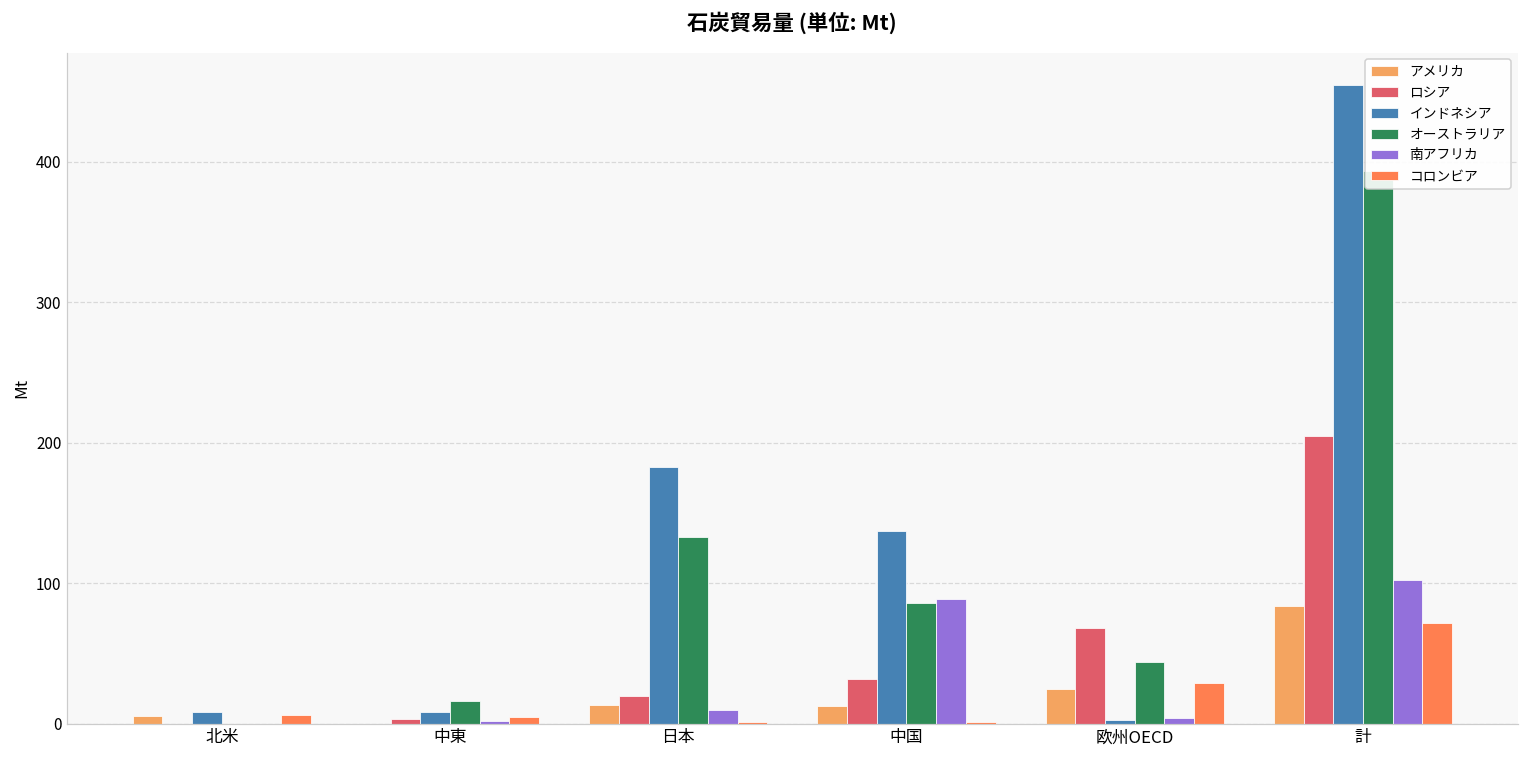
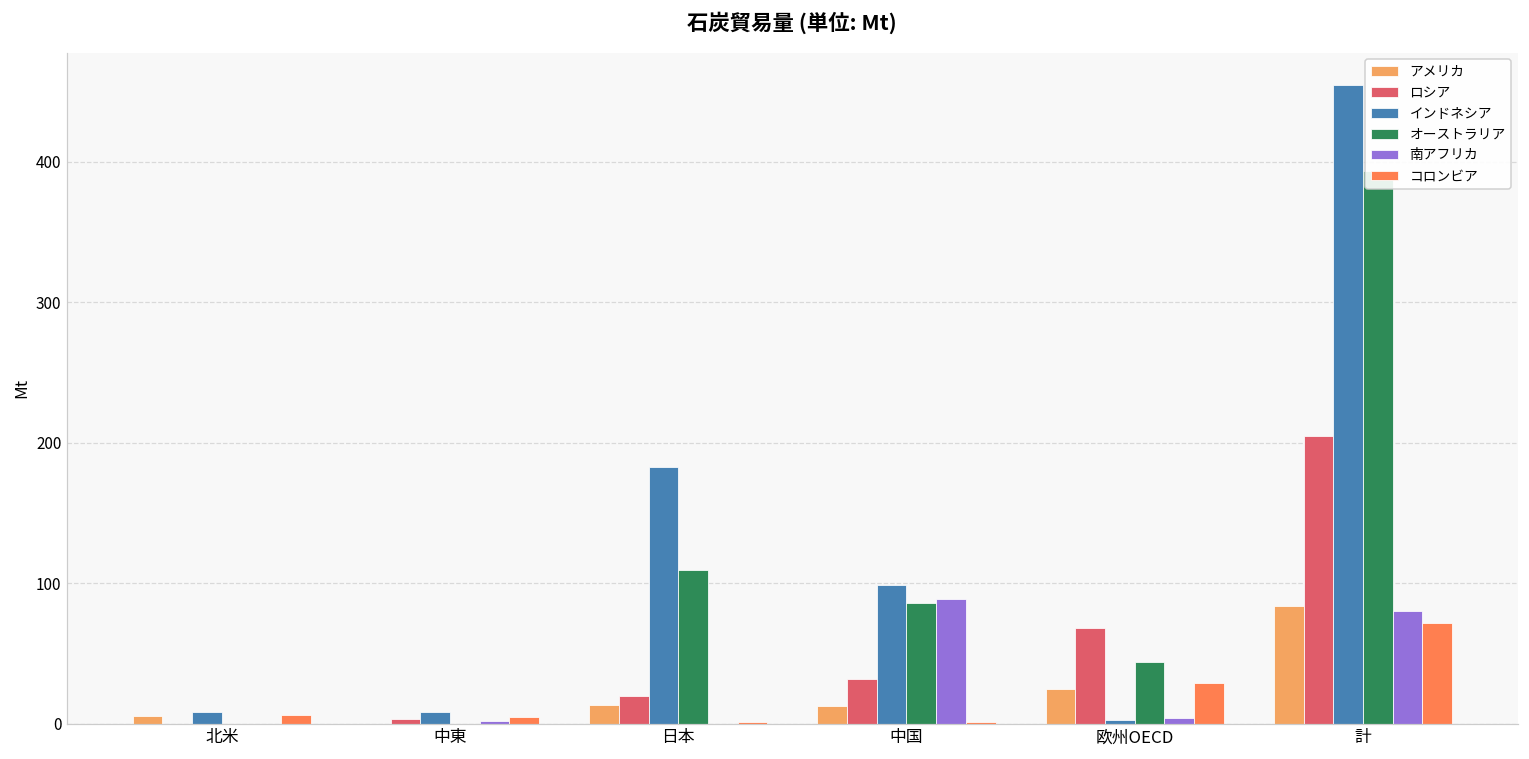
オーストラリア, 中東: 17 -> 0
オーストラリア, 日本: 133 -> 109
南アフリカ, 日本: 10 -> 0
インドネシア, 中国: 138 -> 99
南アフリカ, 計: 102 -> 81
